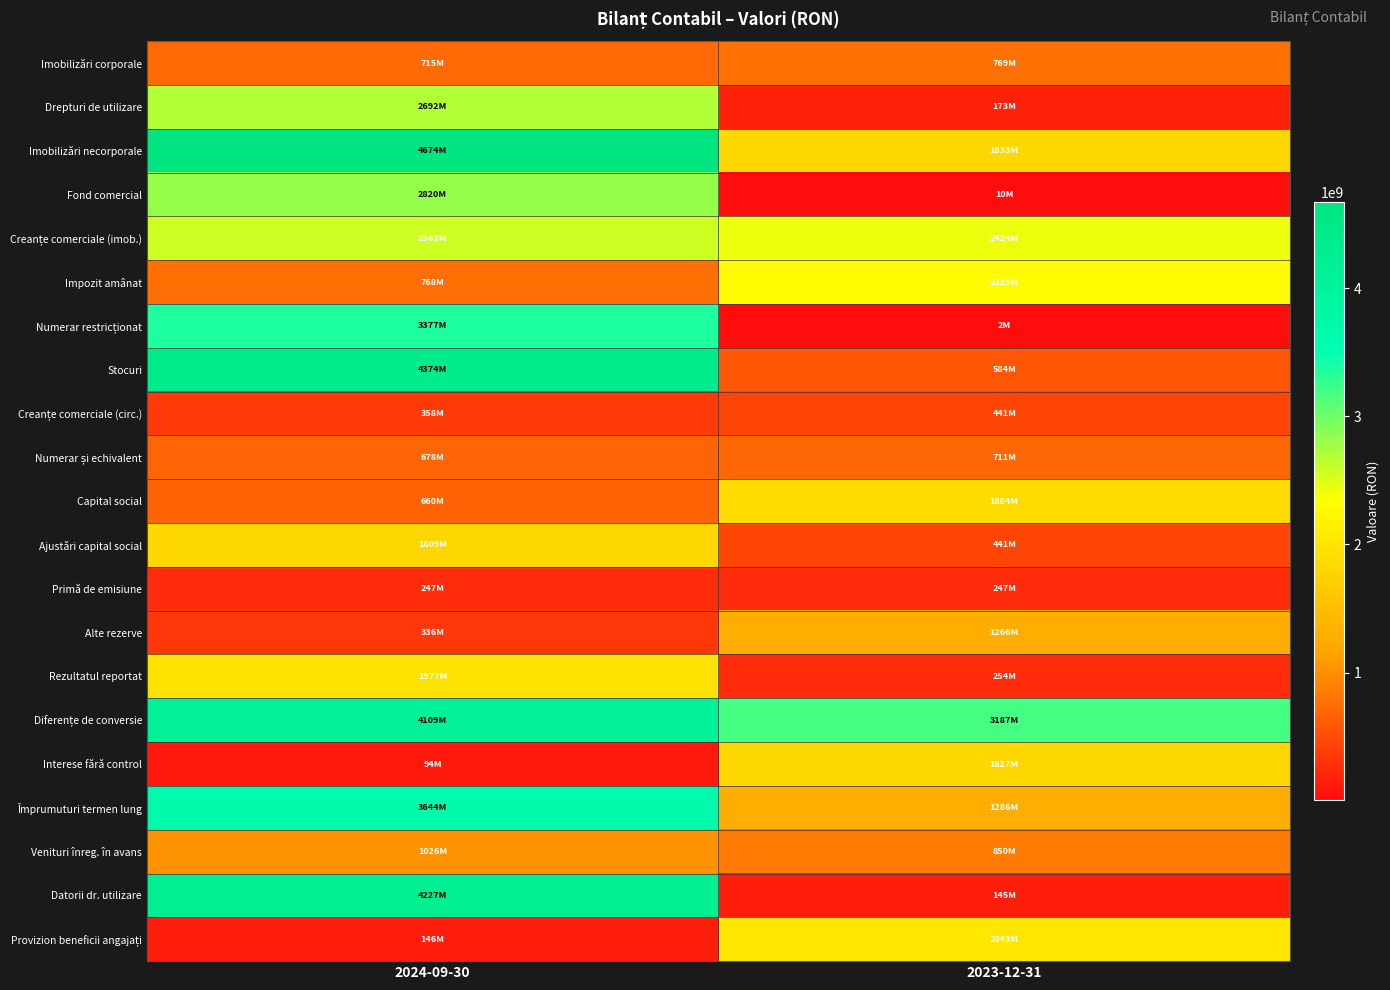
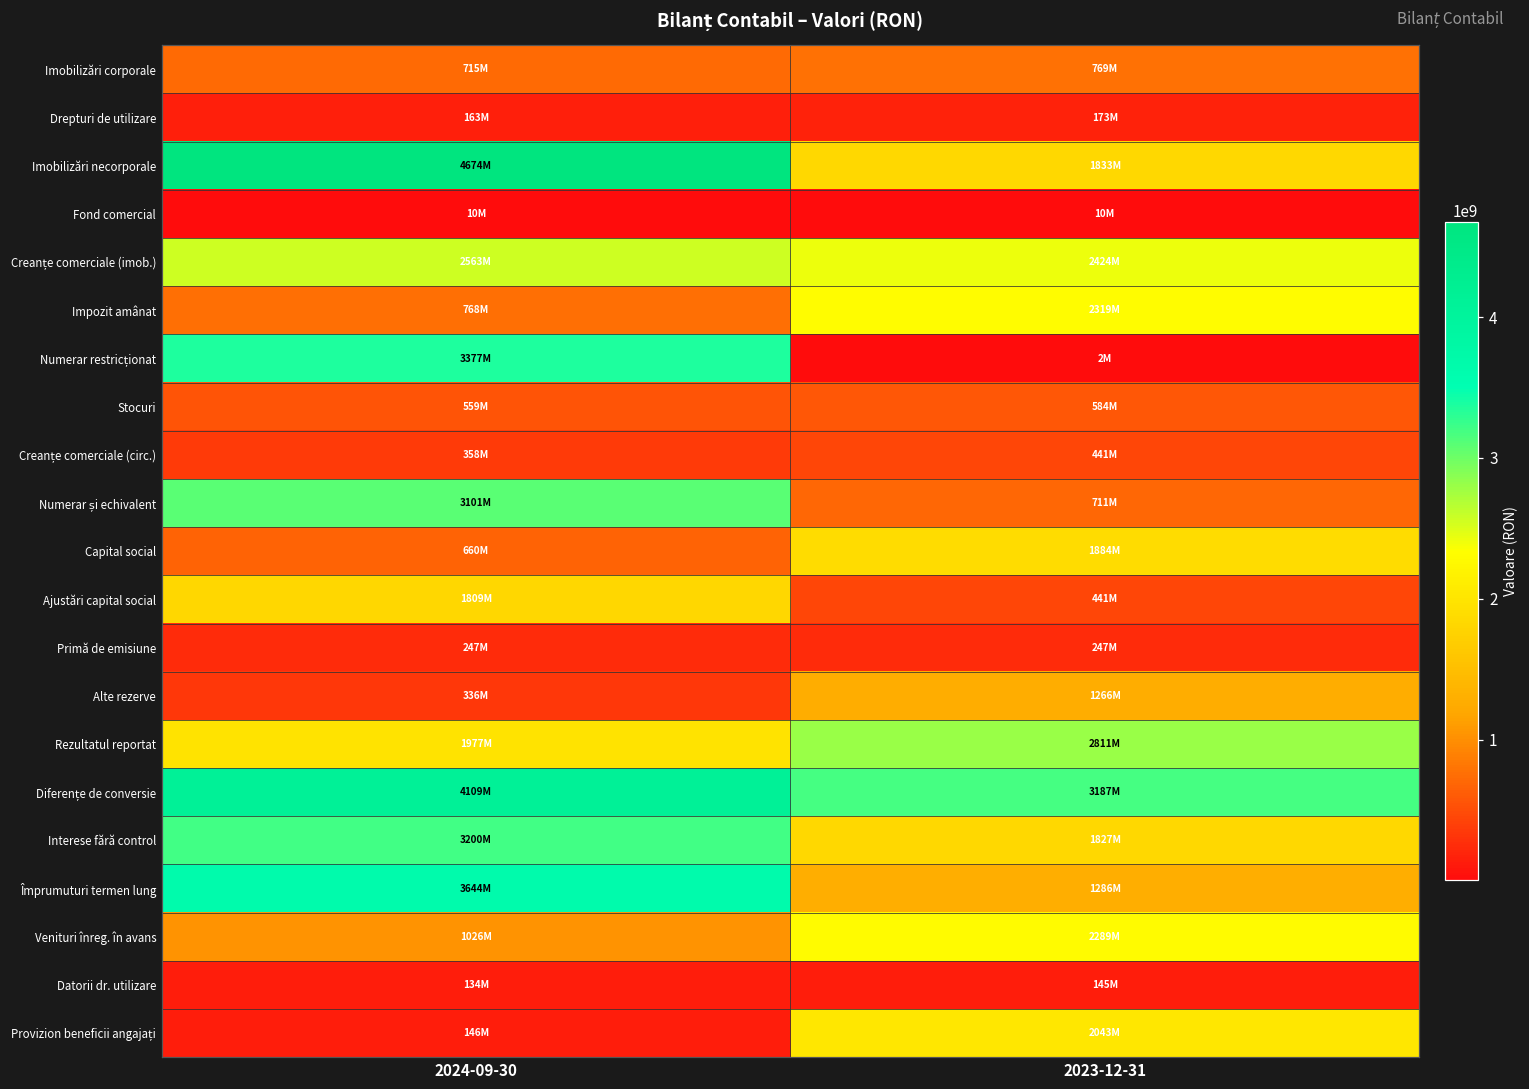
Drepturi de utilizare, 2024-09-30: 2692M -> 163M
Fond comercial, 2024-09-30: 2820M -> 10M
Stocuri, 2024-09-30: 4374M -> 559M
Numerar și echivalent, 2024-09-30: 678M -> 3101M
Rezultatul reportat, 2023-12-31: 254M -> 2811M
Interese fără control, 2024-09-30: 94M -> 3200M
Venituri înreg. în avans, 2023-12-31: 850M -> 2289M
Datorii dr. utilizare, 2024-09-30: 4227M -> 134M
